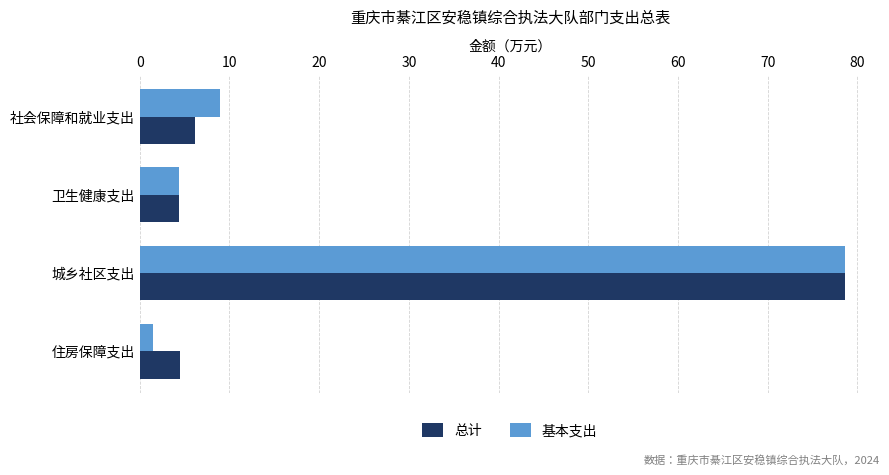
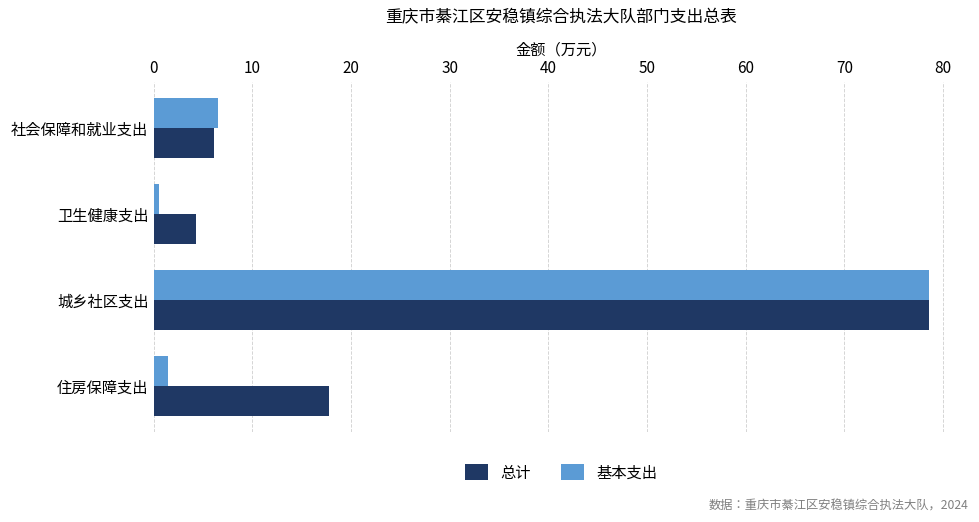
基本支出, 社会保障和就业支出: 9 -> 7
基本支出, 卫生健康支出: 4 -> 1
总计, 住房保障支出: 4 -> 18
